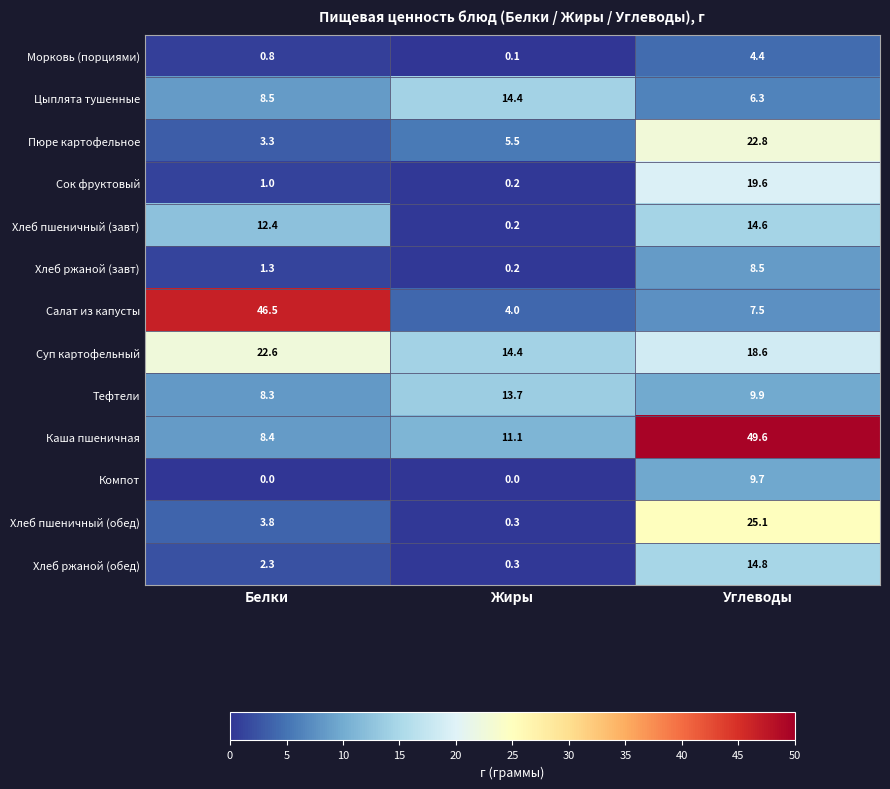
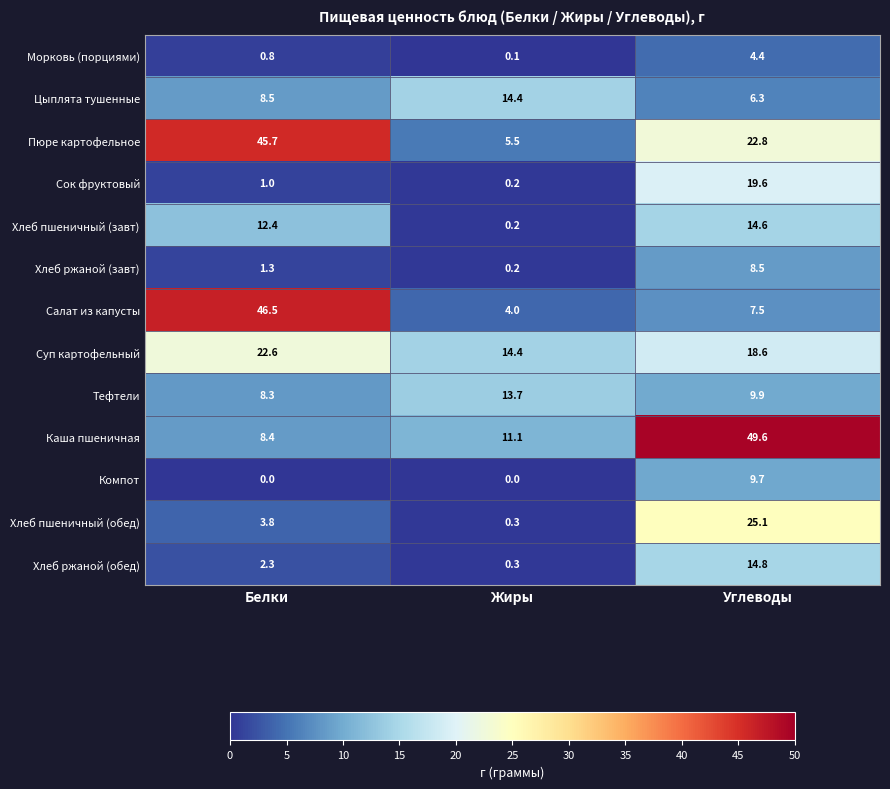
Пюре картофельное, Белки: 3.3 -> 45.7
